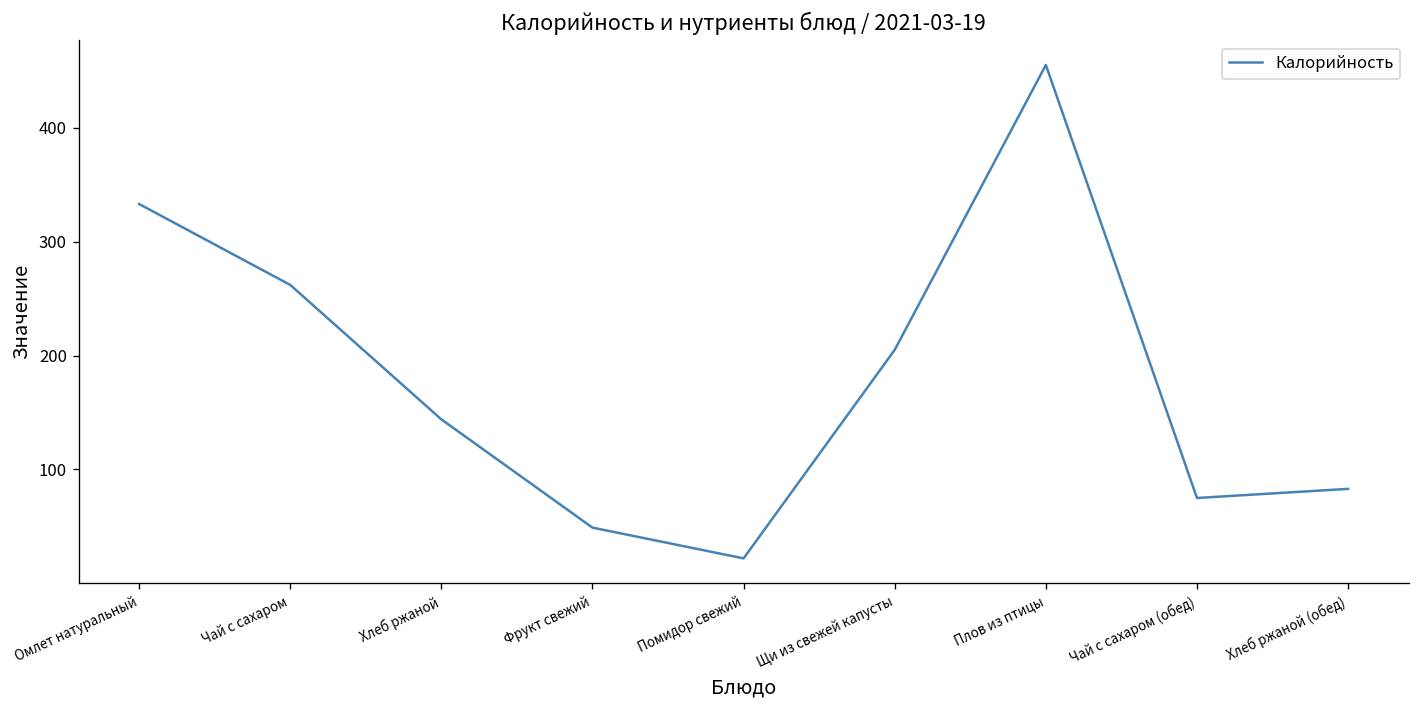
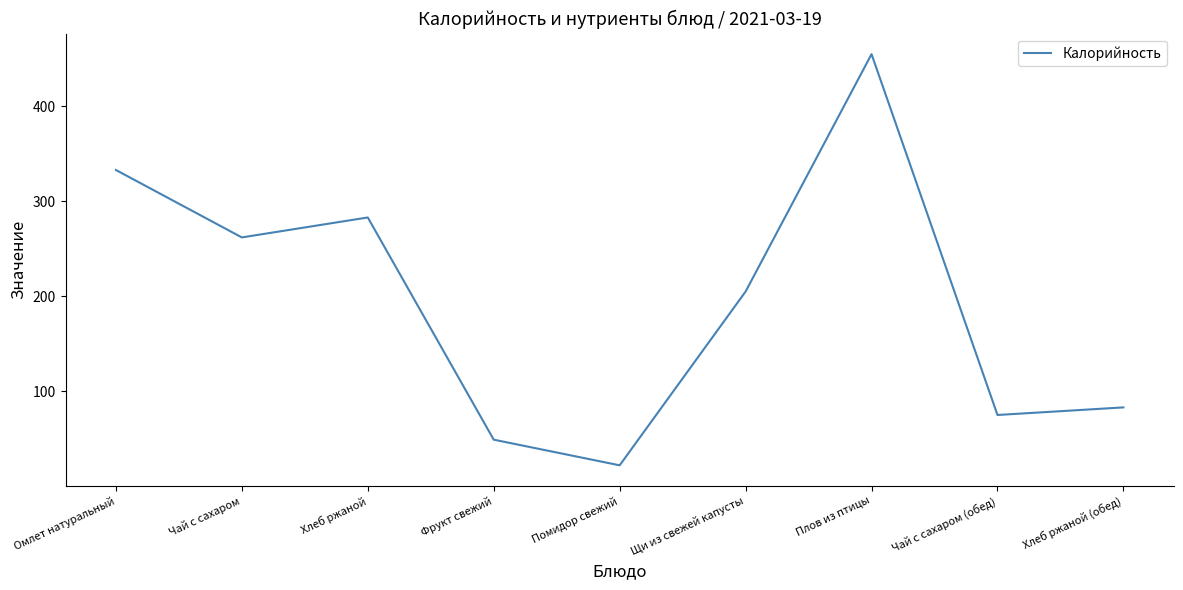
Хлеб ржаной: 140 -> 280
